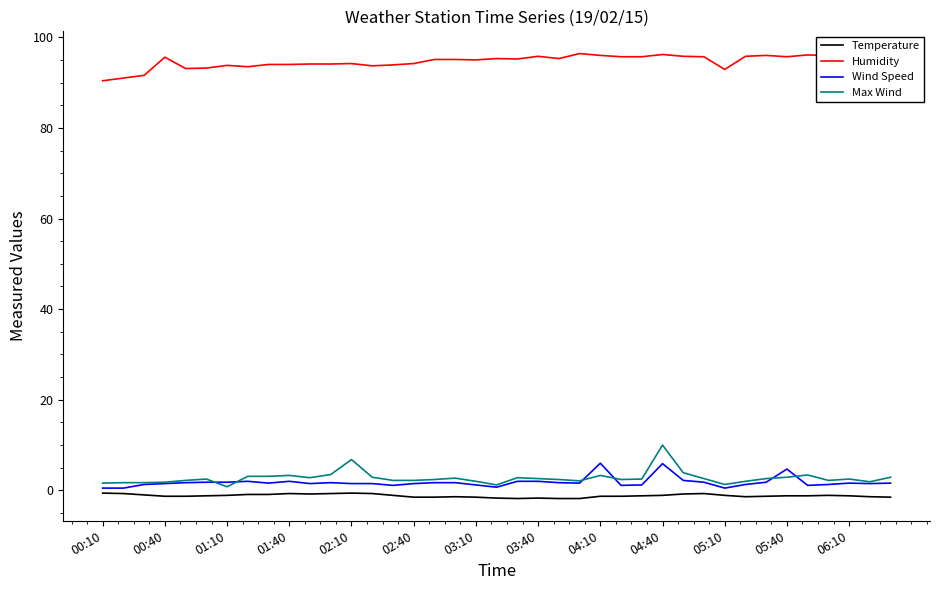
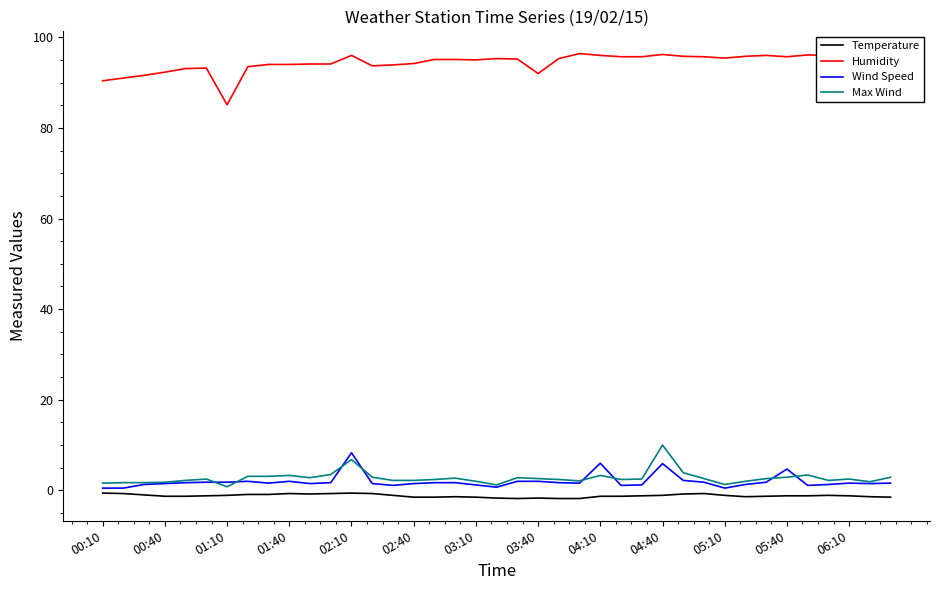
Humidity, 00:40: 96 -> 92
Humidity, 01:10: 94 -> 85
Humidity, 02:10: 94 -> 96
Wind Speed, 02:10: 2 -> 8
Humidity, 03:40: 96 -> 92
Humidity, 05:10: 93 -> 95
